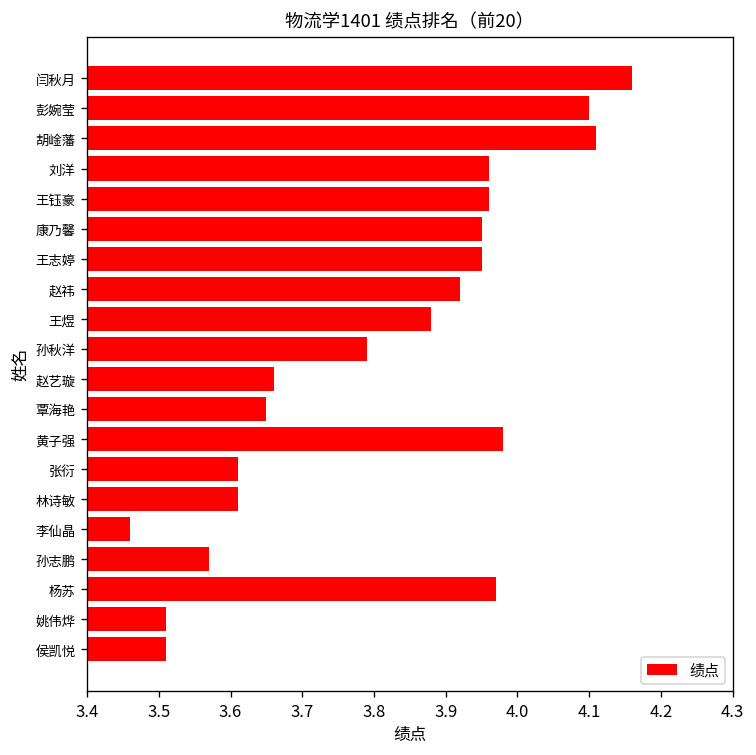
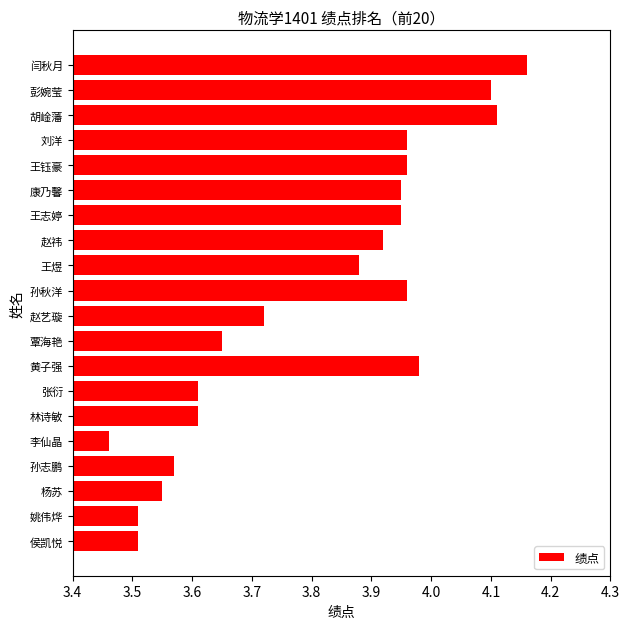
孙秋洋: 3.79 -> 3.96
赵艺璇: 3.66 -> 3.72
杨苏: 3.97 -> 3.55
